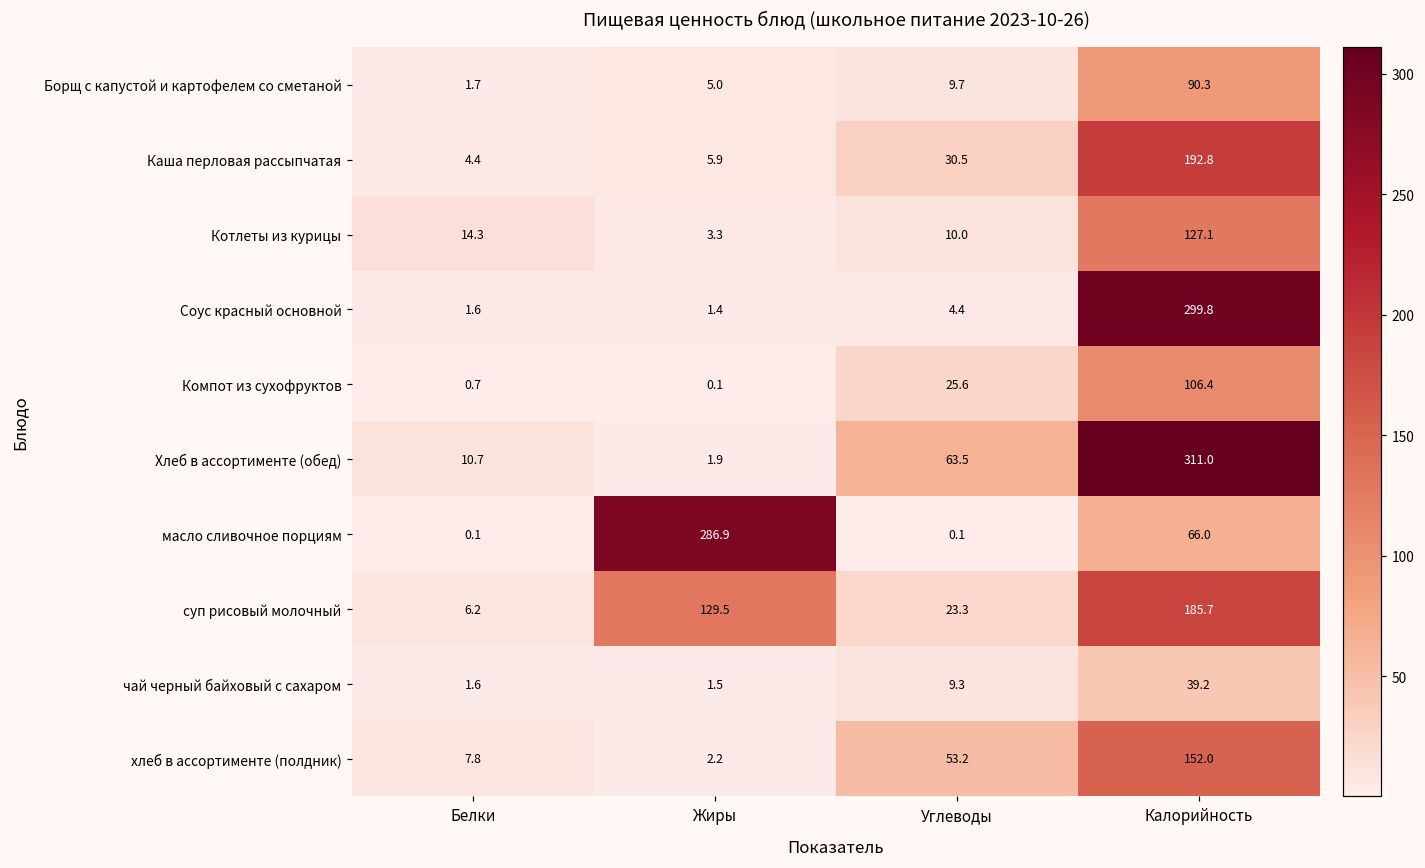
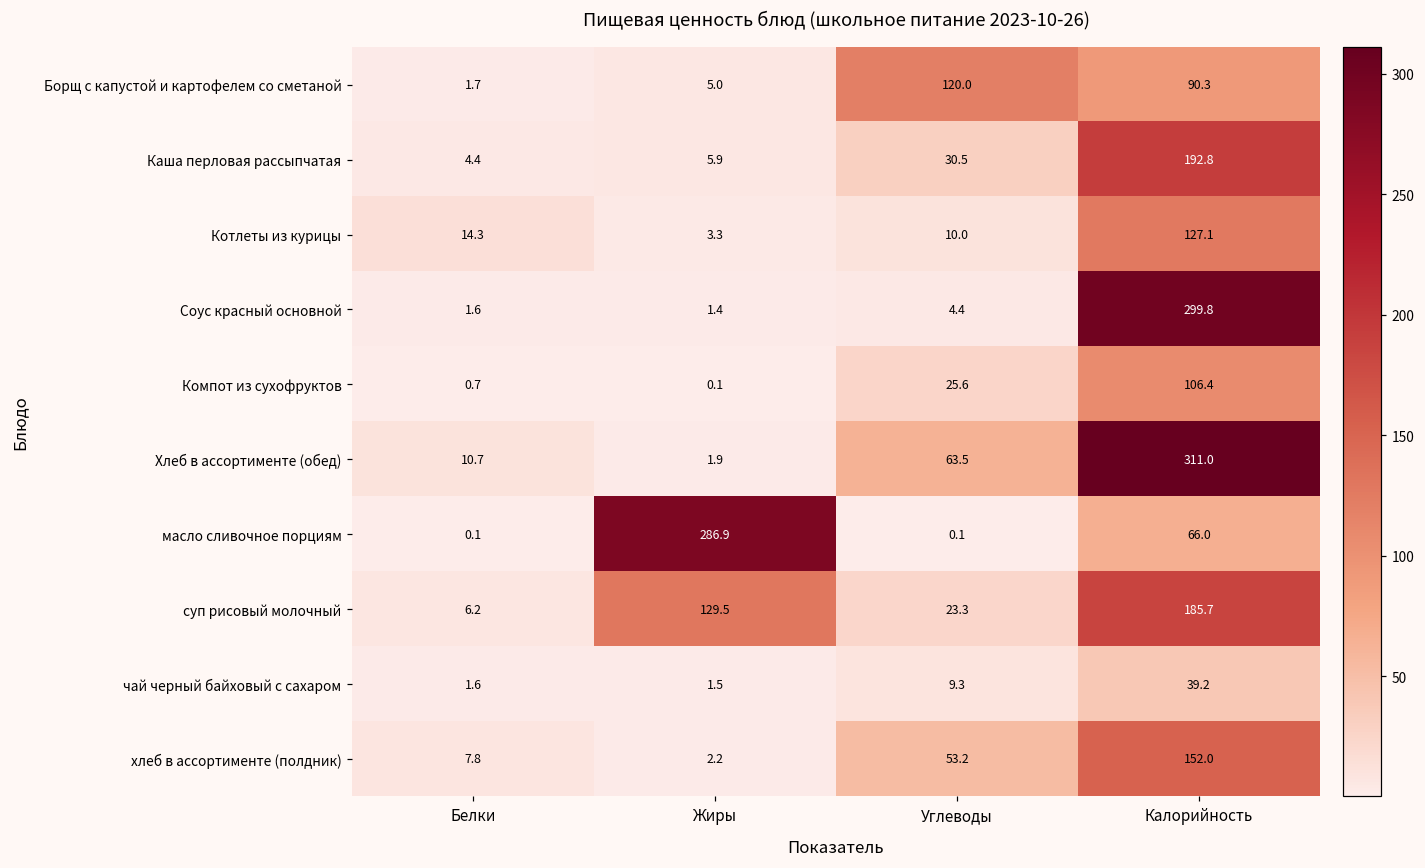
Борщ с капустой и картофелем со сметаной, Углеводы: 9.7 -> 120.0
